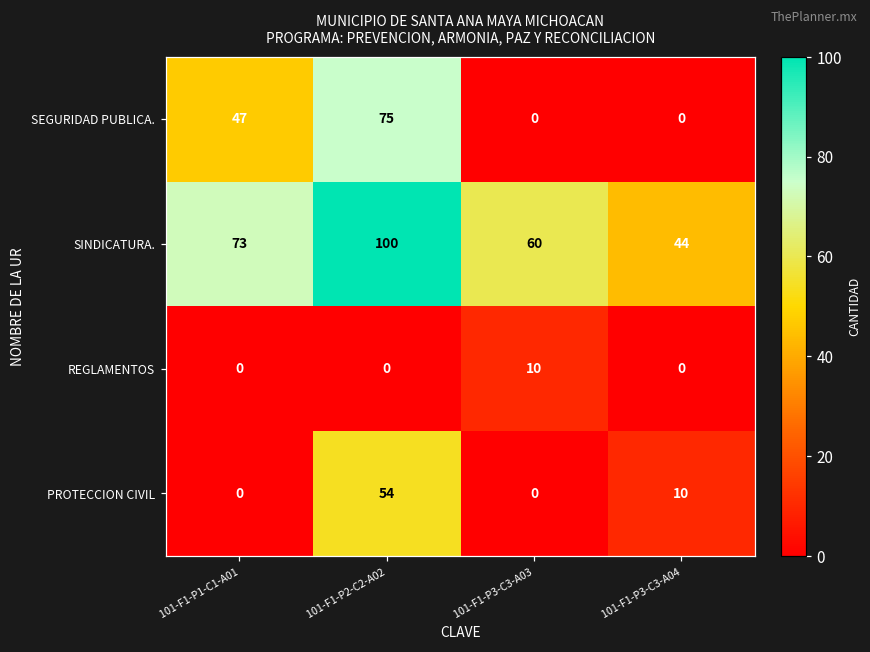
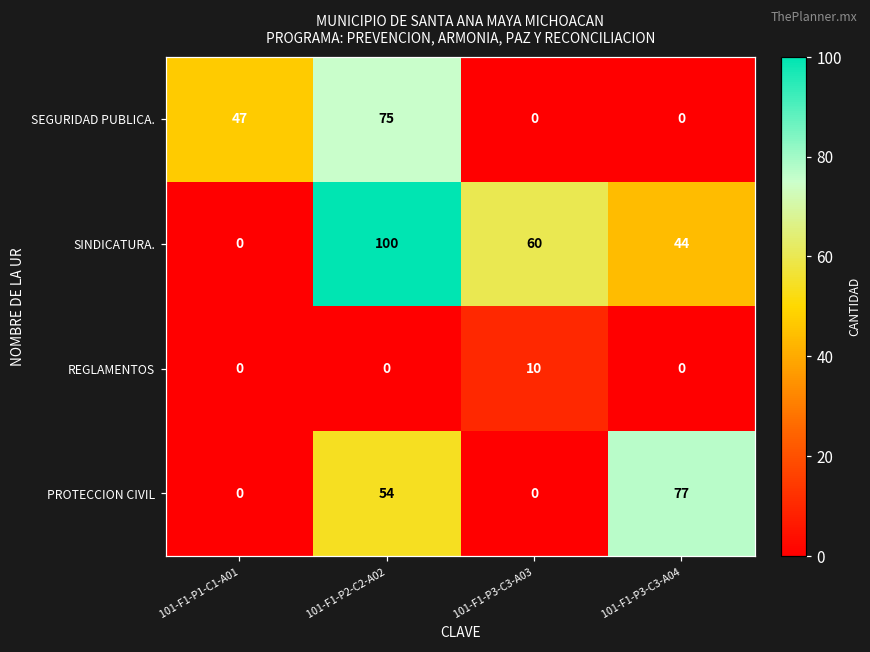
SINDICATURA., 101-F1-P1-C1-A01: 73 -> 0
PROTECCION CIVIL, 101-F1-P3-C3-A04: 10 -> 77
